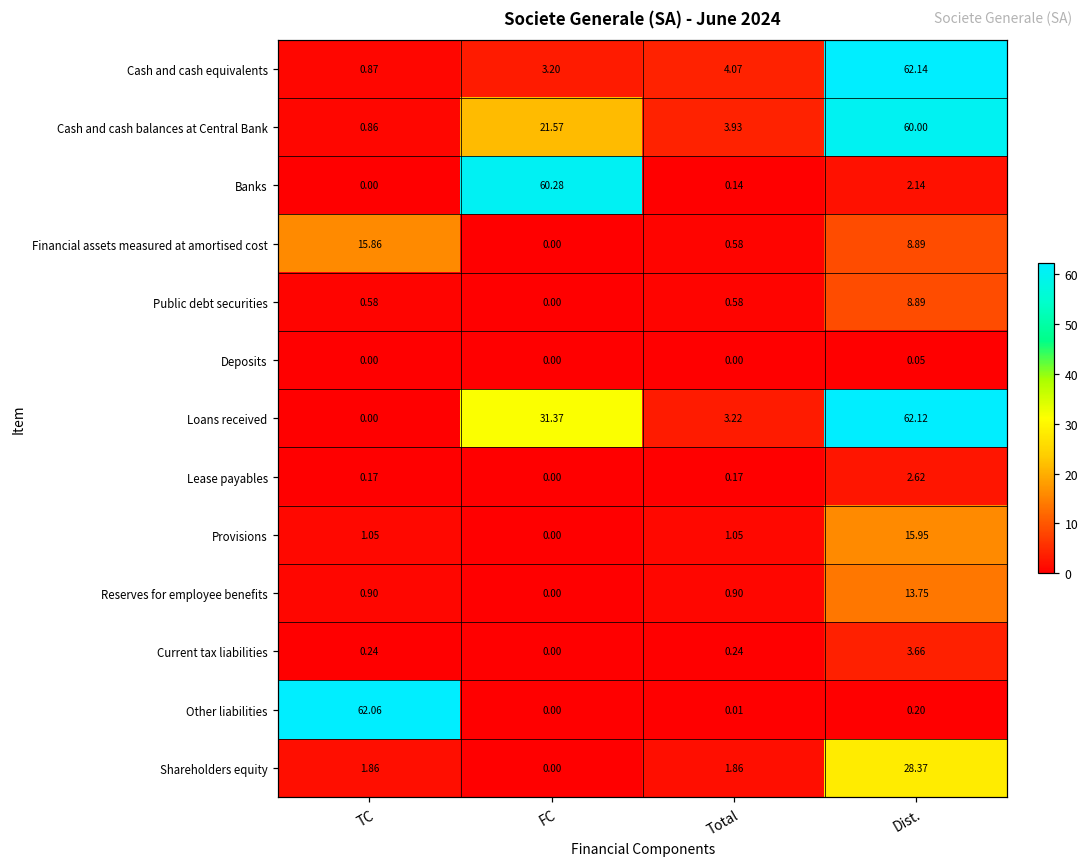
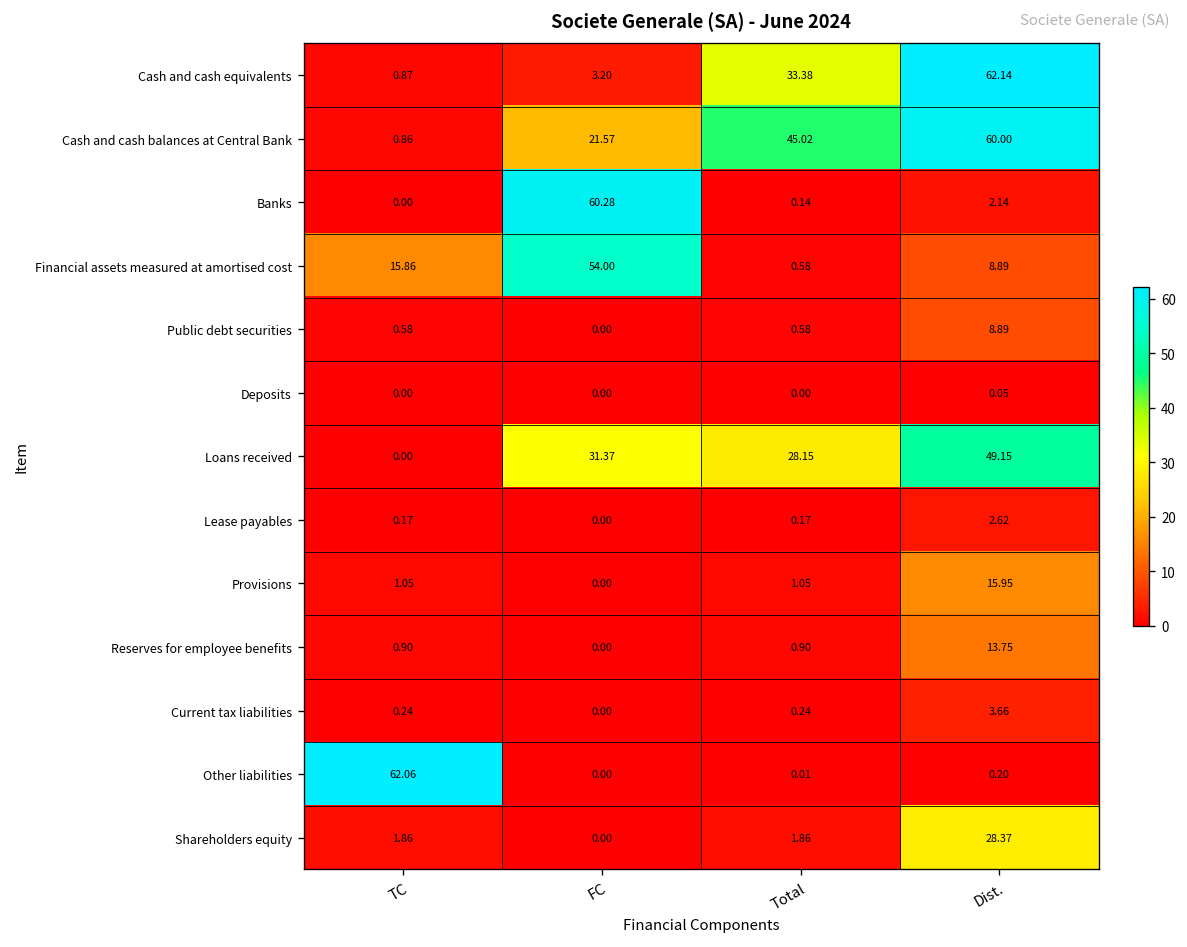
Cash and cash equivalents, Total: 4.07 -> 33.38
Cash and cash balances at Central Bank, Total: 3.93 -> 45.02
Financial assets measured at amortised cost, FC: 0.00 -> 54.00
Loans received, Total: 3.22 -> 28.15
Loans received, Dist.: 62.12 -> 49.15
